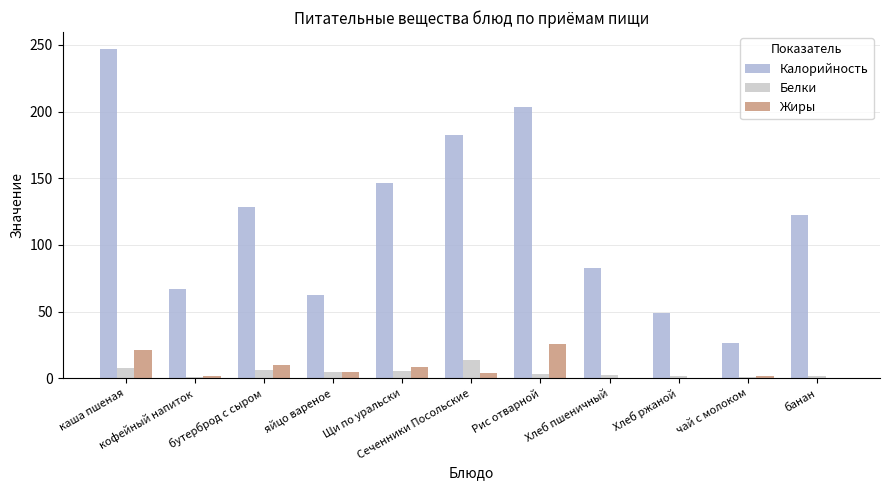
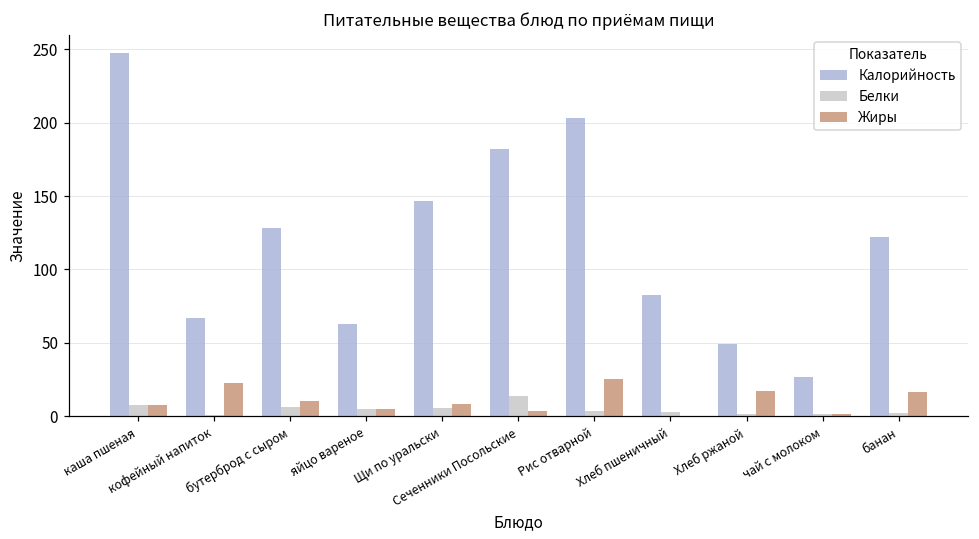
Жиры, каша пшеная: 22 -> 7
Жиры, кофейный напиток: 2 -> 22
Жиры, Хлеб ржаной: 0 -> 17
Жиры, банан: 1 -> 16
